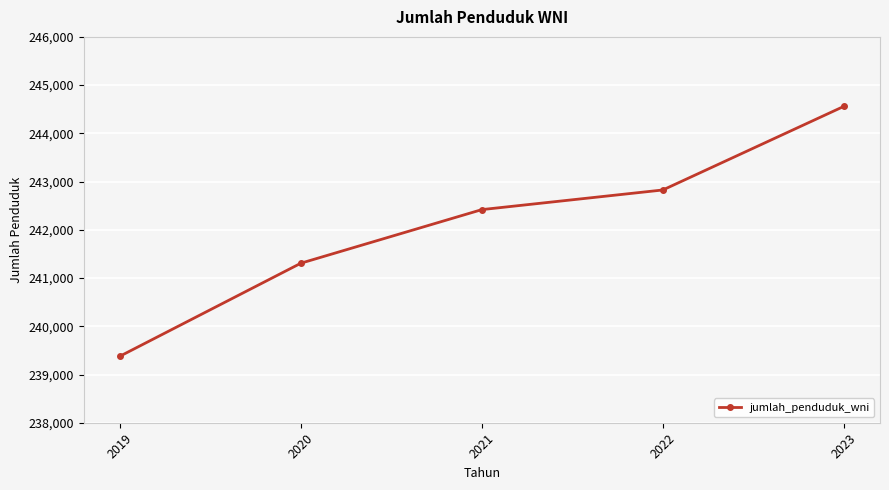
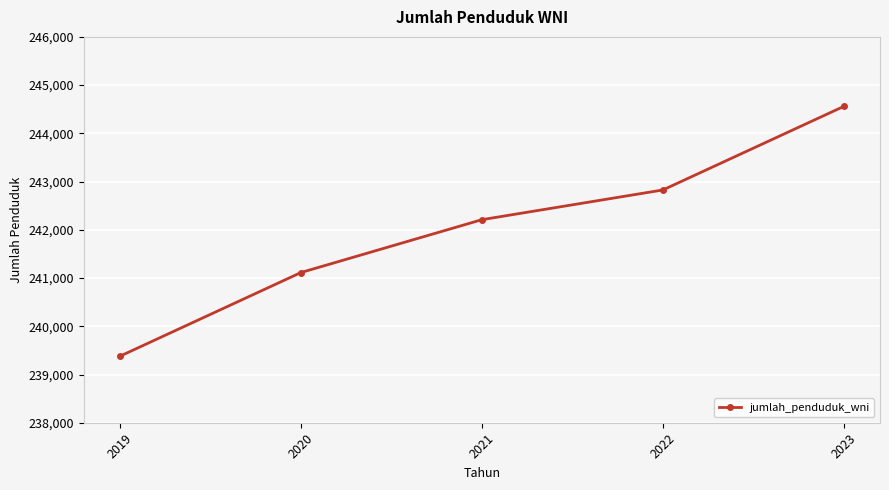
2020: 241,300 -> 241,100
2021: 242,400 -> 242,200
